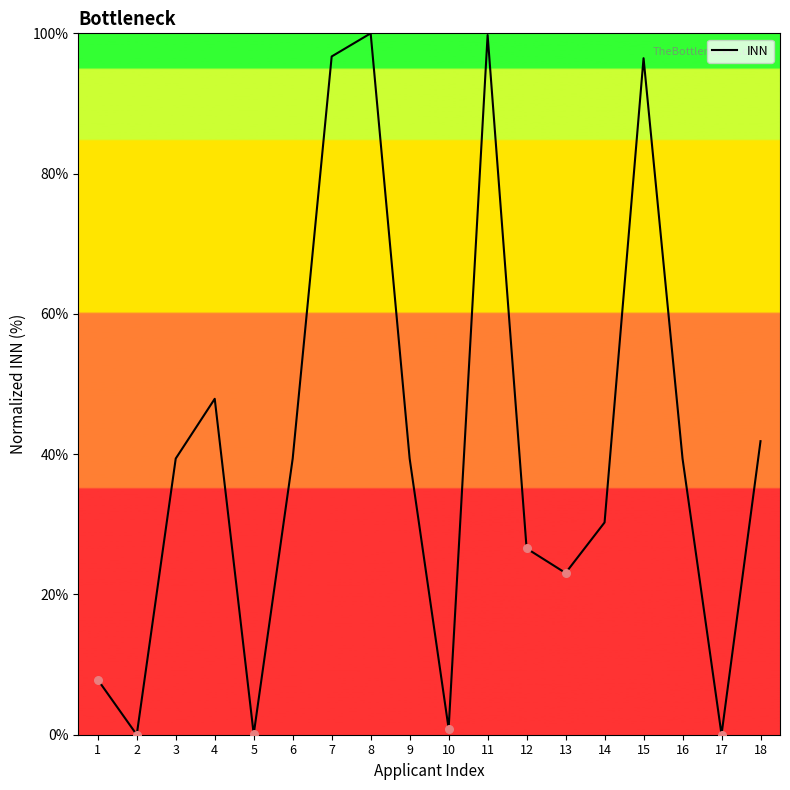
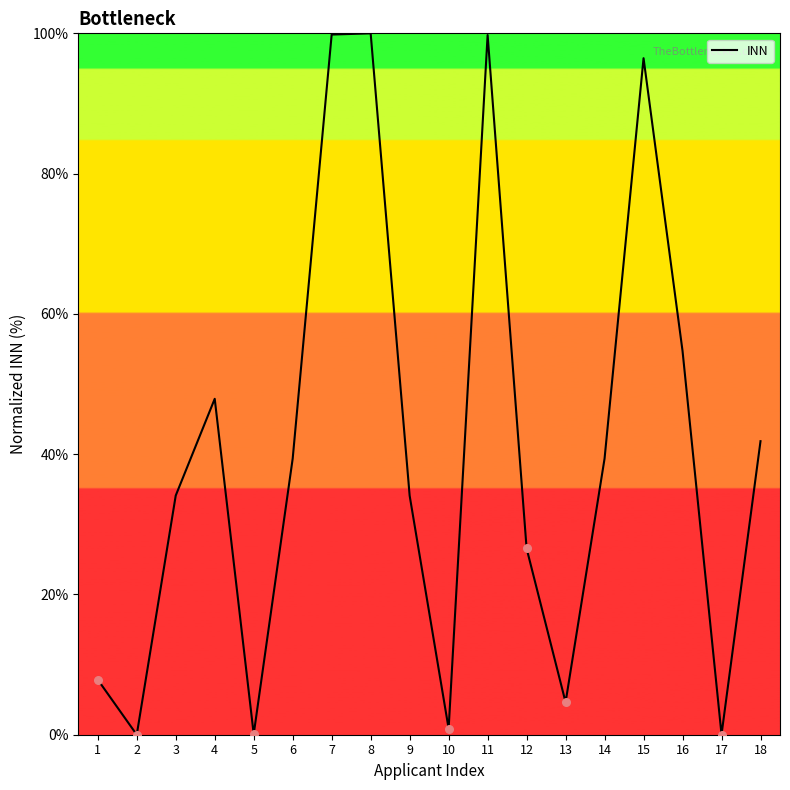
INN, 3: 39% -> 34%
INN, 7: 97% -> 100%
INN, 9: 39% -> 34%
INN, 13: 23% -> 5%
INN, 14: 30% -> 39%
INN, 16: 39% -> 55%
